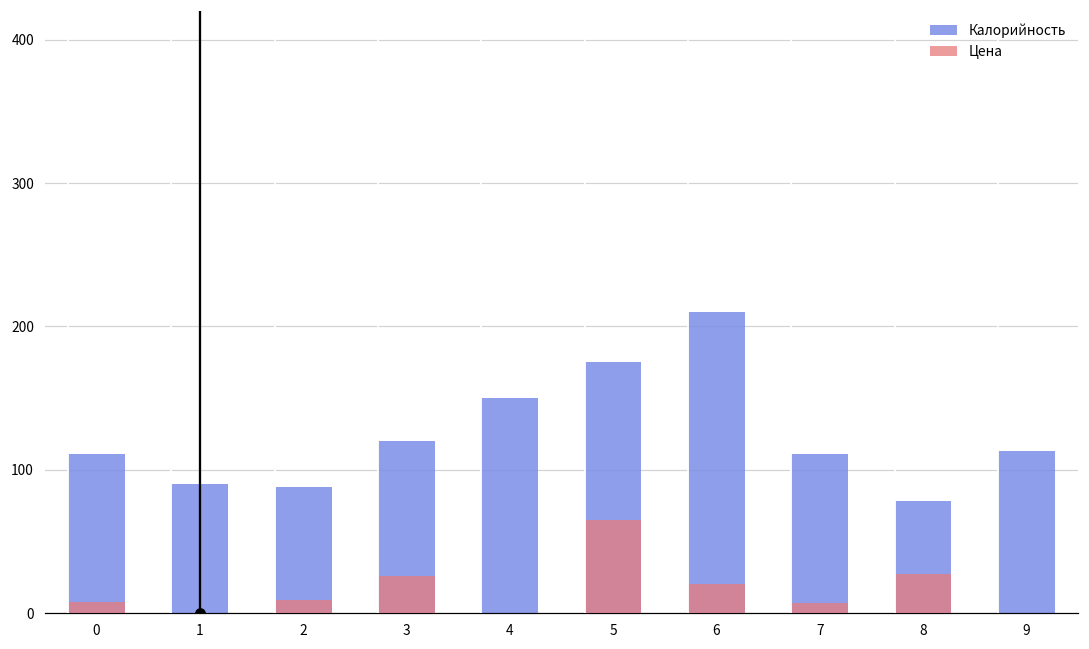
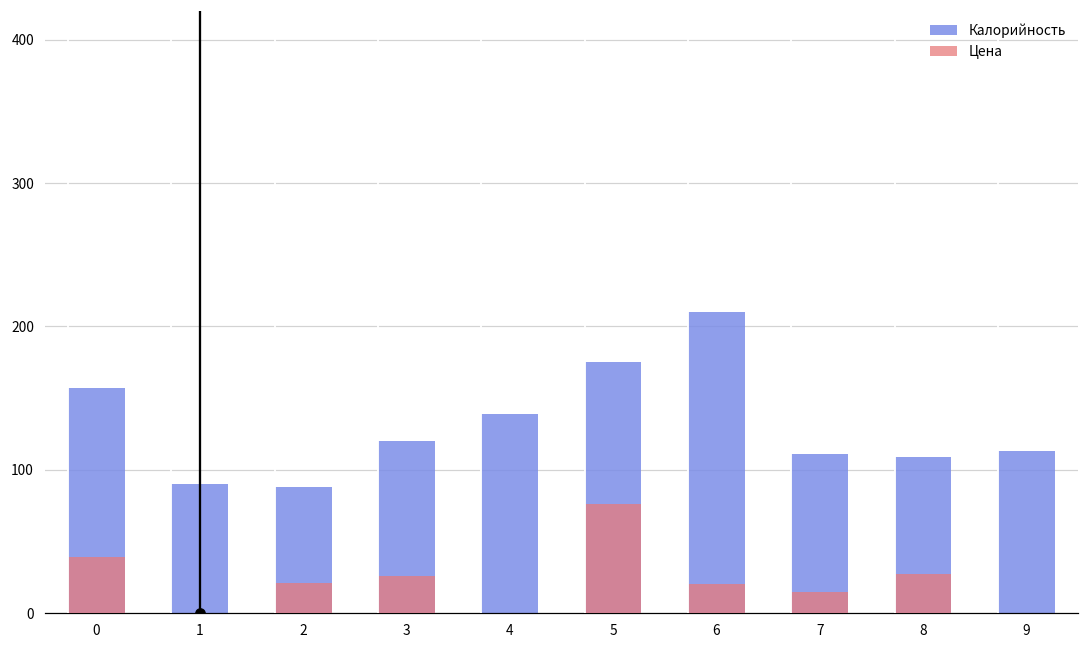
Калорийность, 0: 111 -> 157
Цена, 0: 8 -> 39
Цена, 2: 9 -> 21
Калорийность, 4: 150 -> 139
Цена, 5: 65 -> 76
Цена, 7: 7 -> 15
Калорийность, 8: 78 -> 109
